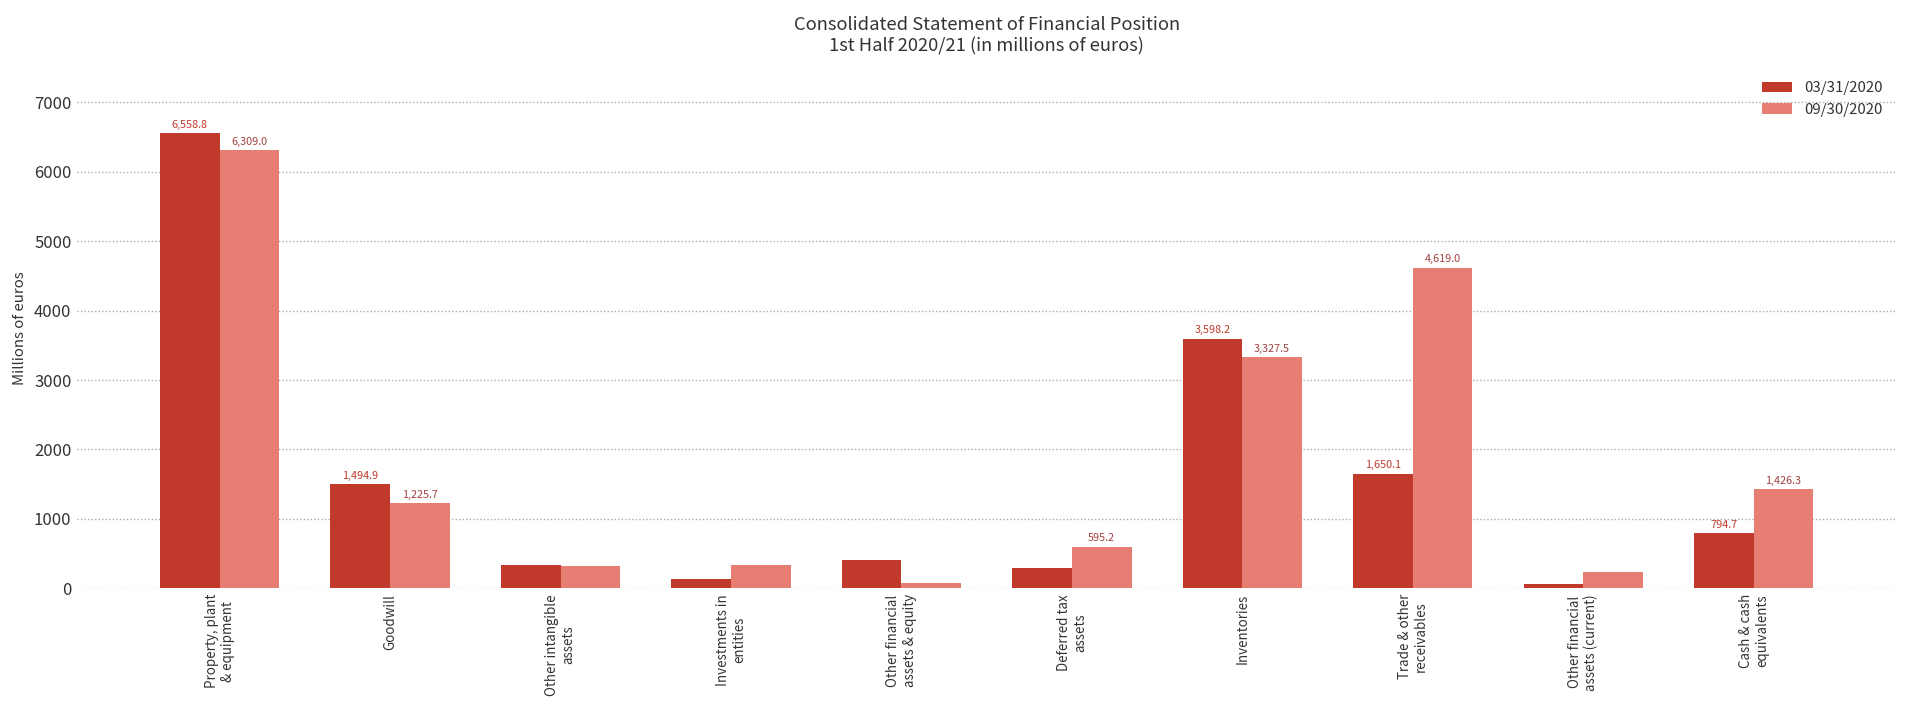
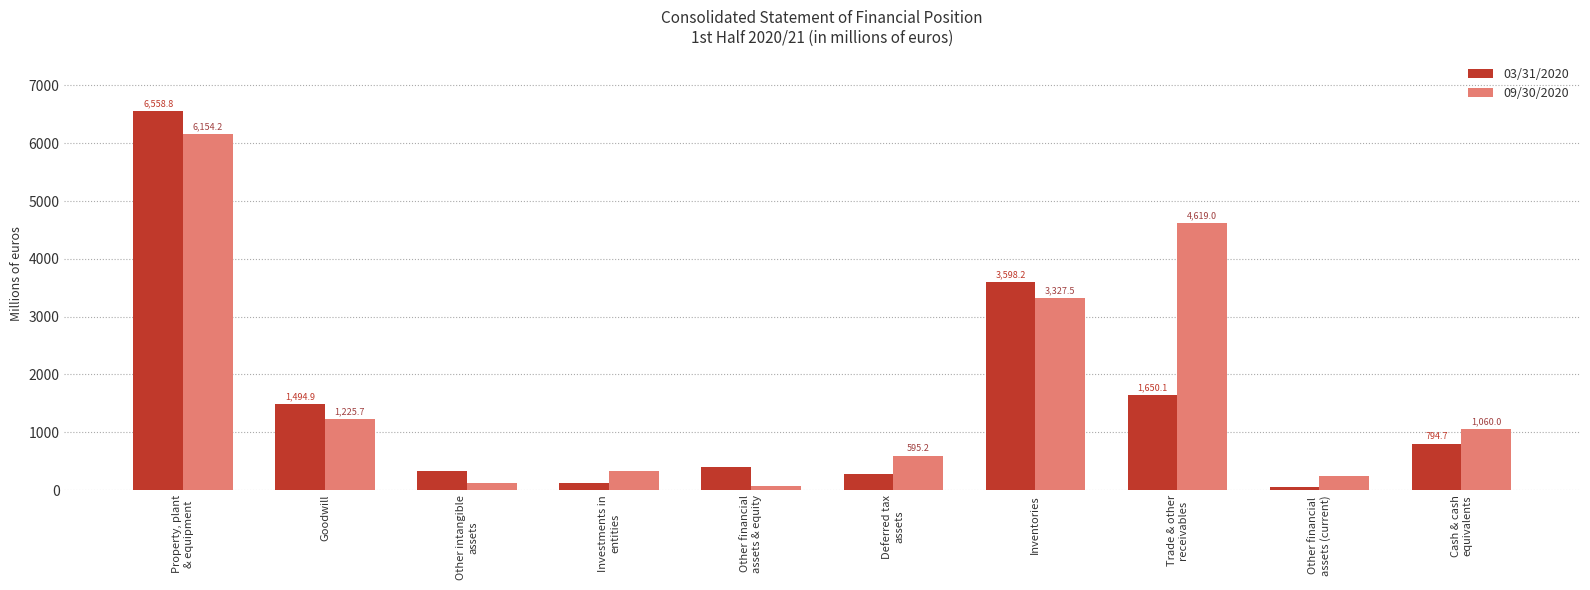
09/30/2020, Property, plant & equipment: 6,309.0 -> 6,154.2
09/30/2020, Other intangible assets: 300 -> 100
09/30/2020, Cash & cash equivalents: 1,426.3 -> 1,060.0
